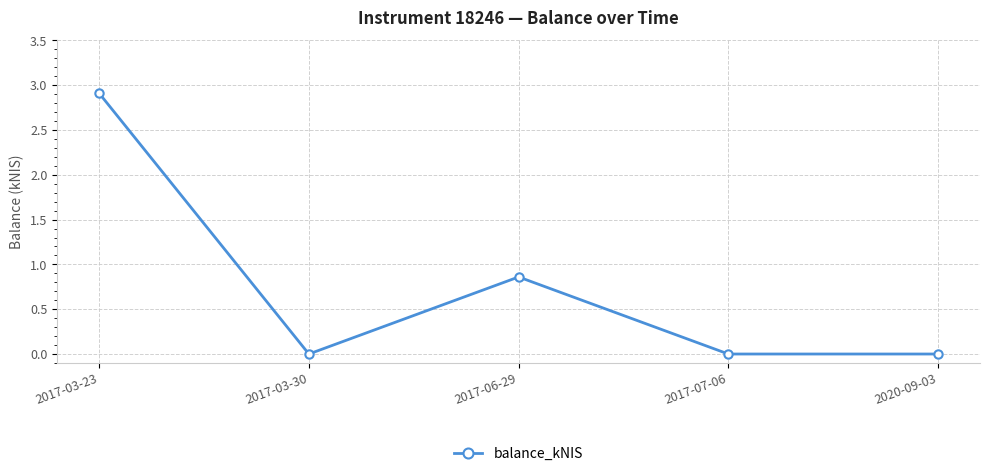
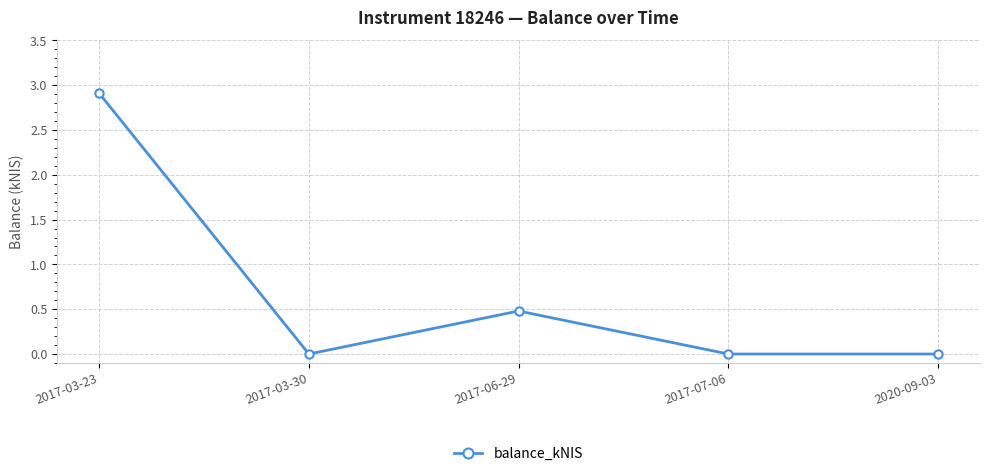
2017-06-29: 0.9 -> 0.5
